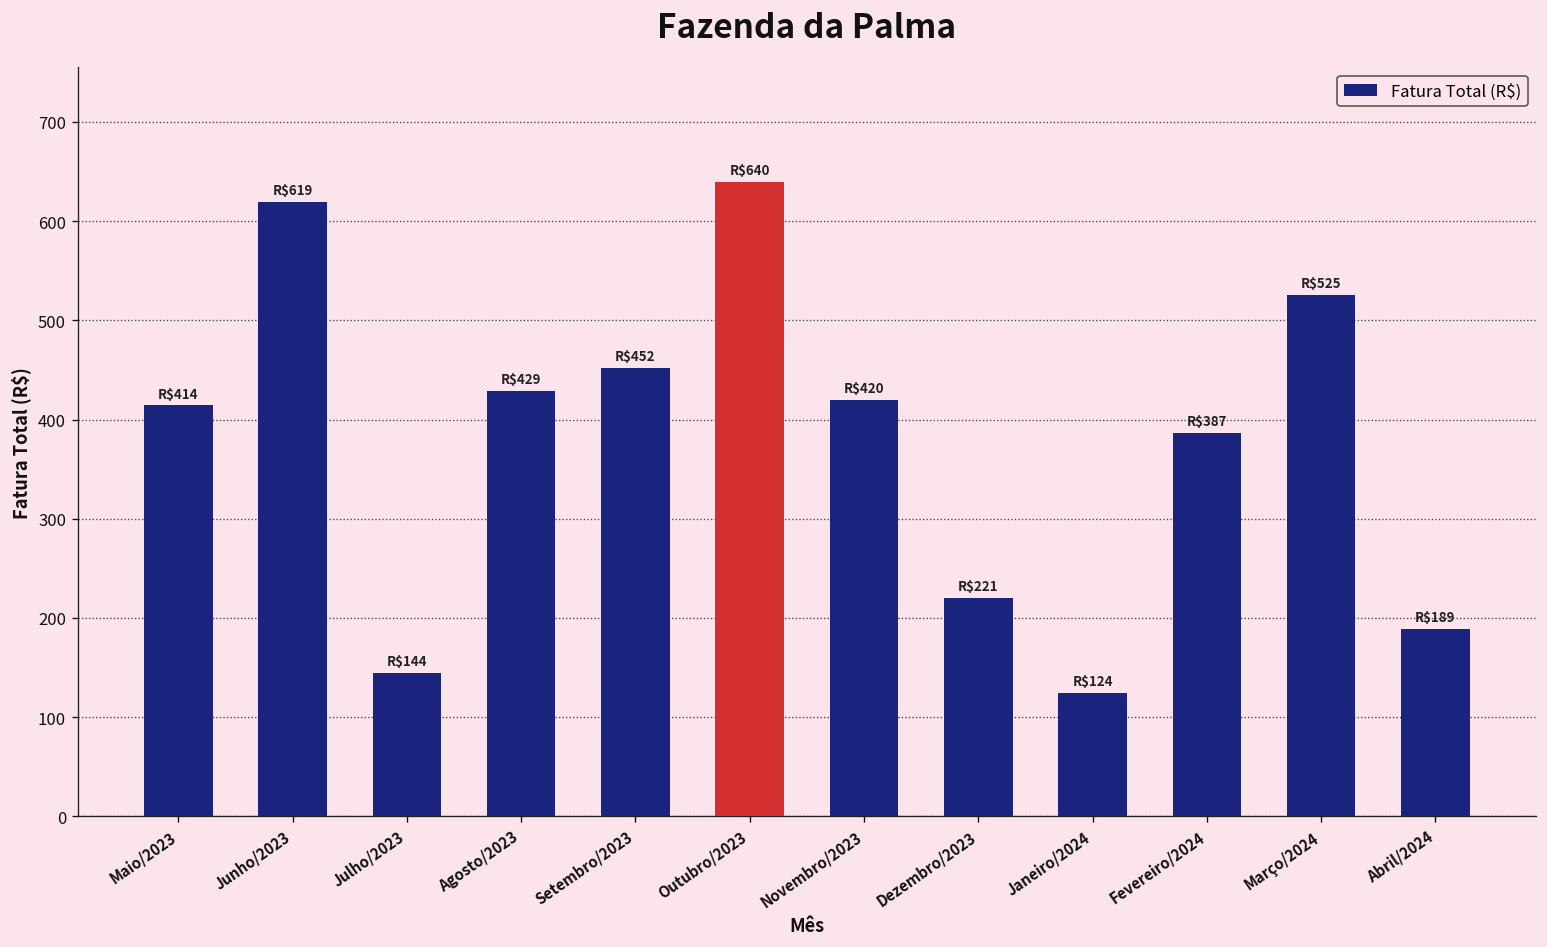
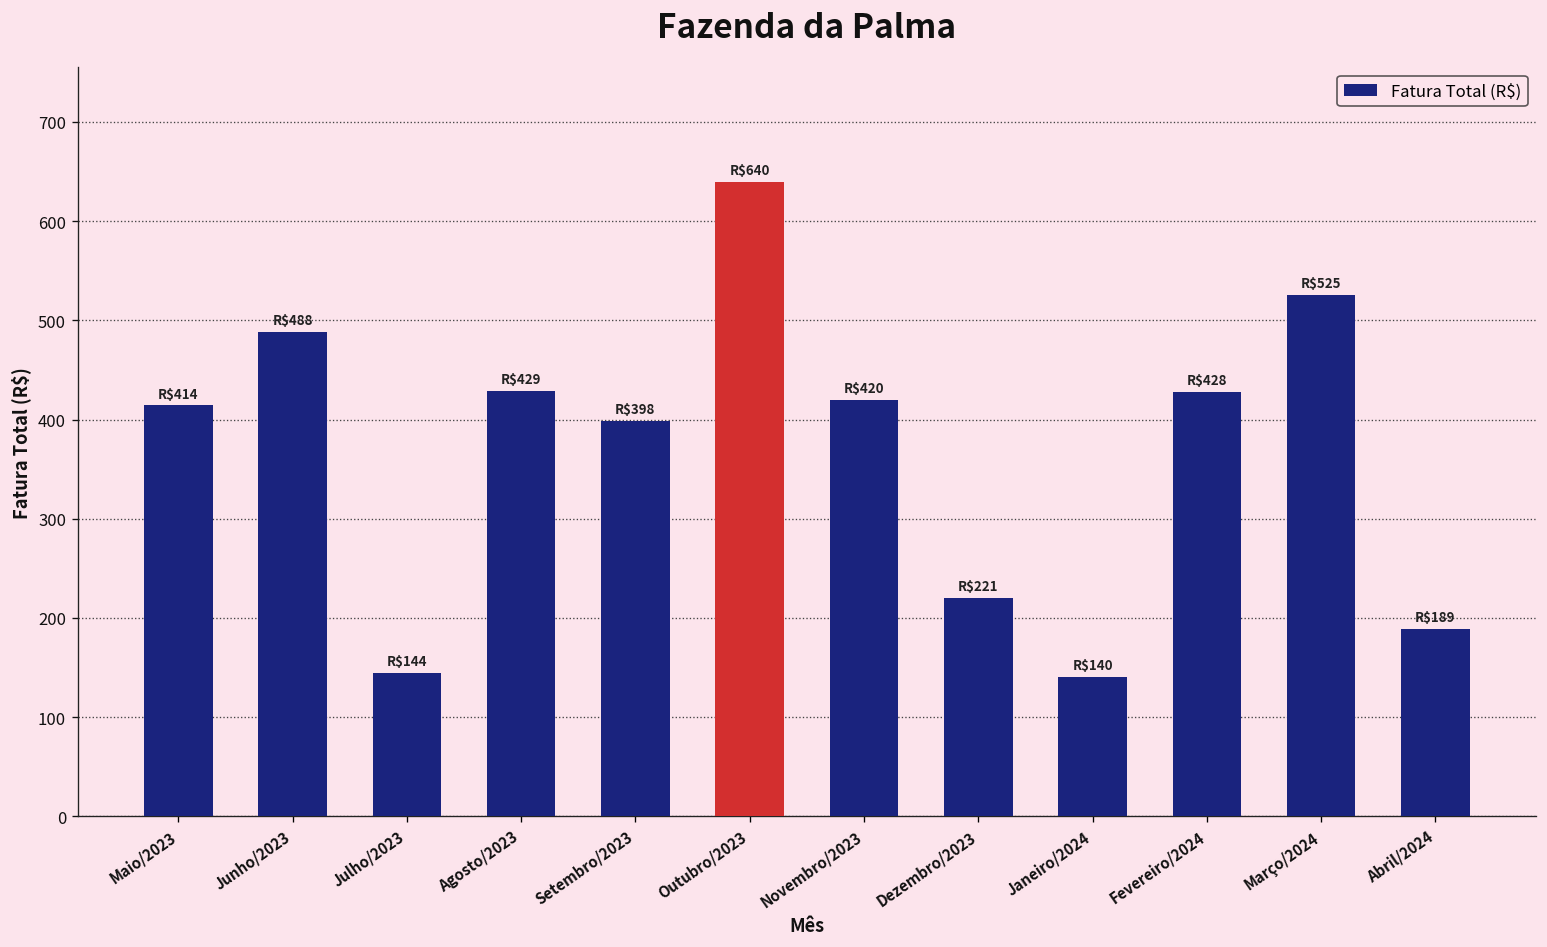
Junho/2023: $619 -> $488
Setembro/2023: $452 -> $398
Janeiro/2024: $124 -> $140
Fevereiro/2024: $387 -> $428
